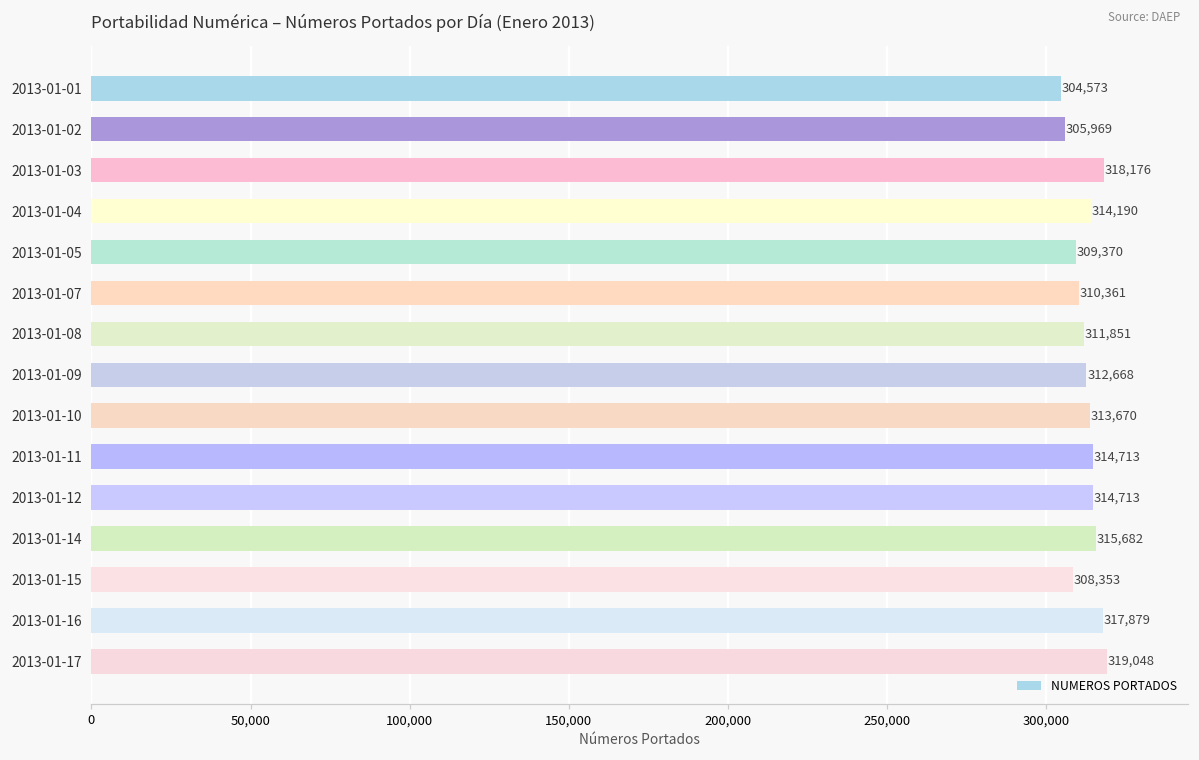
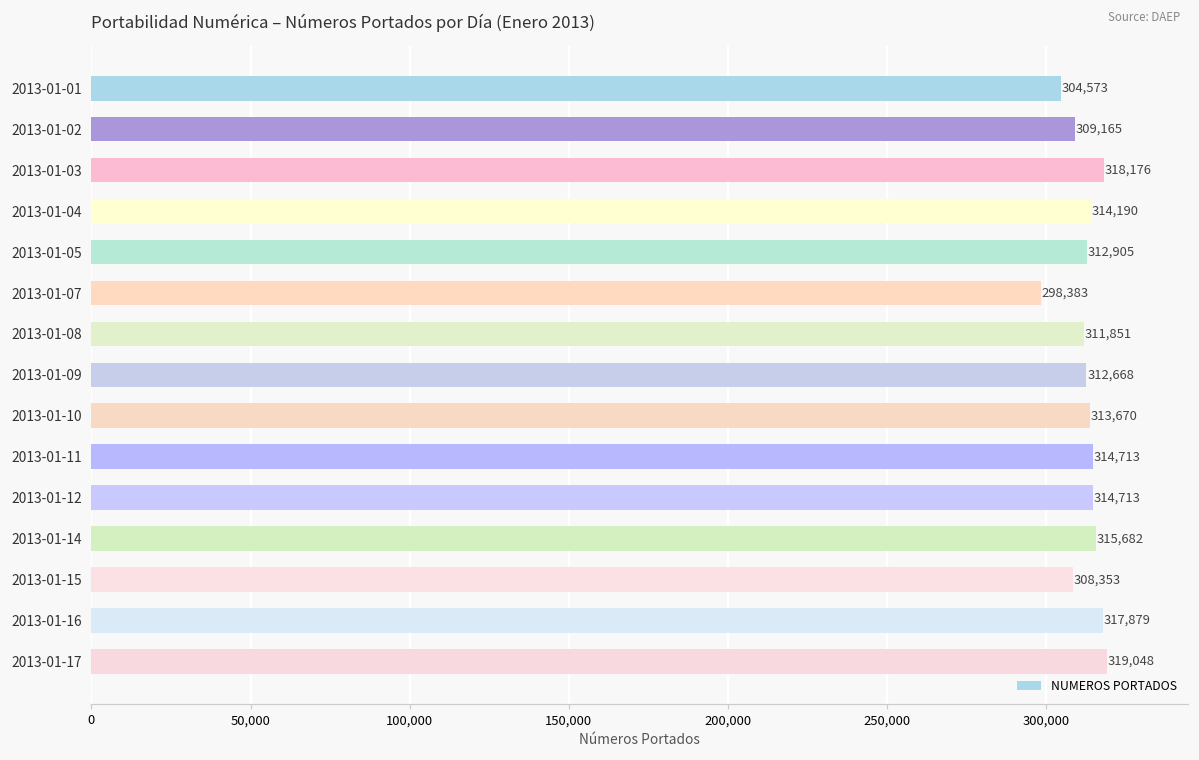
2013-01-02: 305,969 -> 309,165
2013-01-05: 309,370 -> 312,905
2013-01-07: 310,361 -> 298,383
